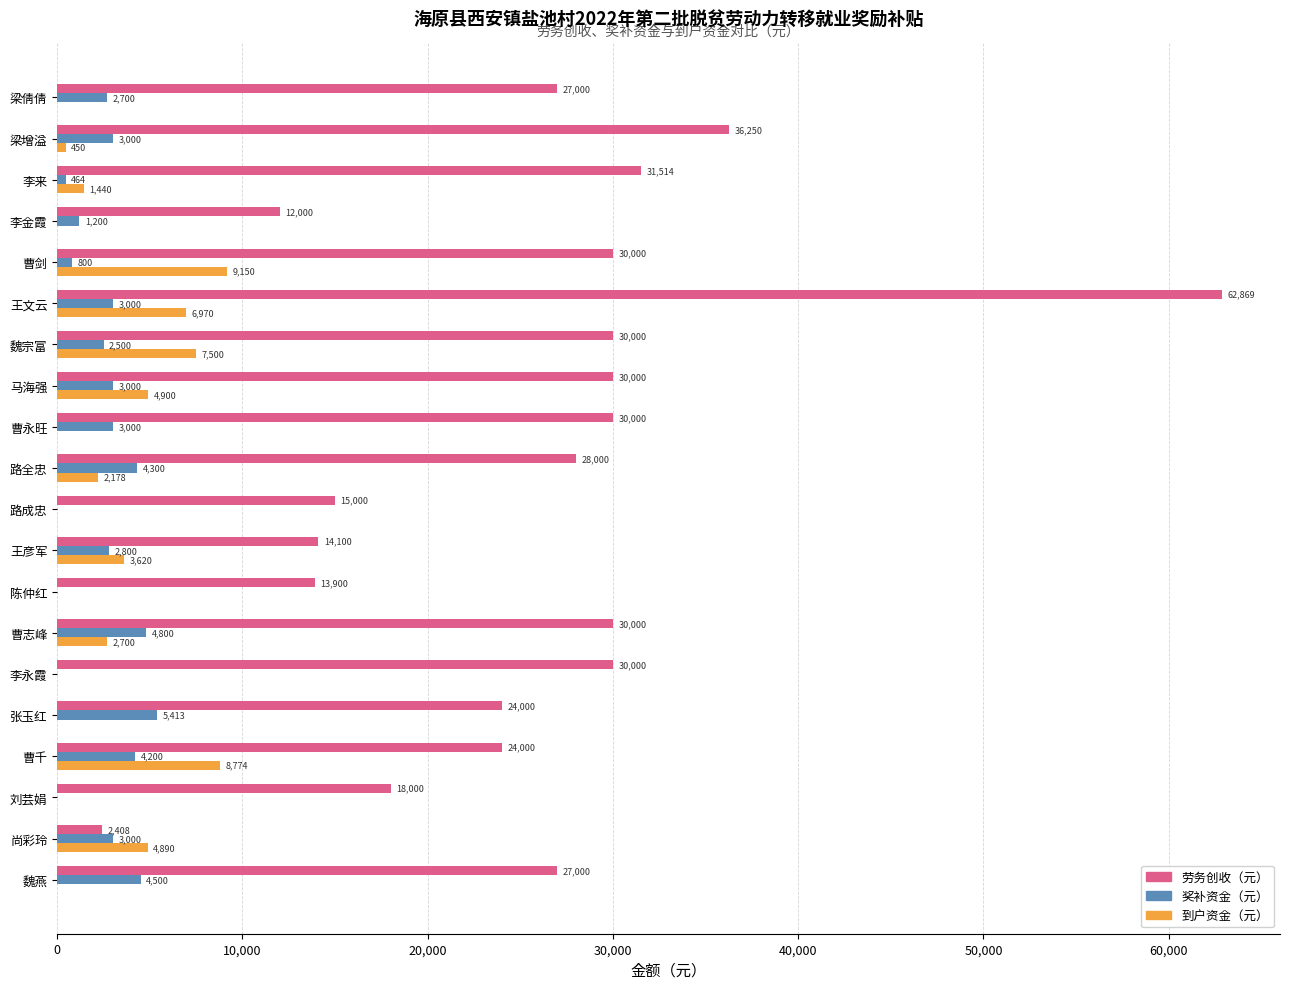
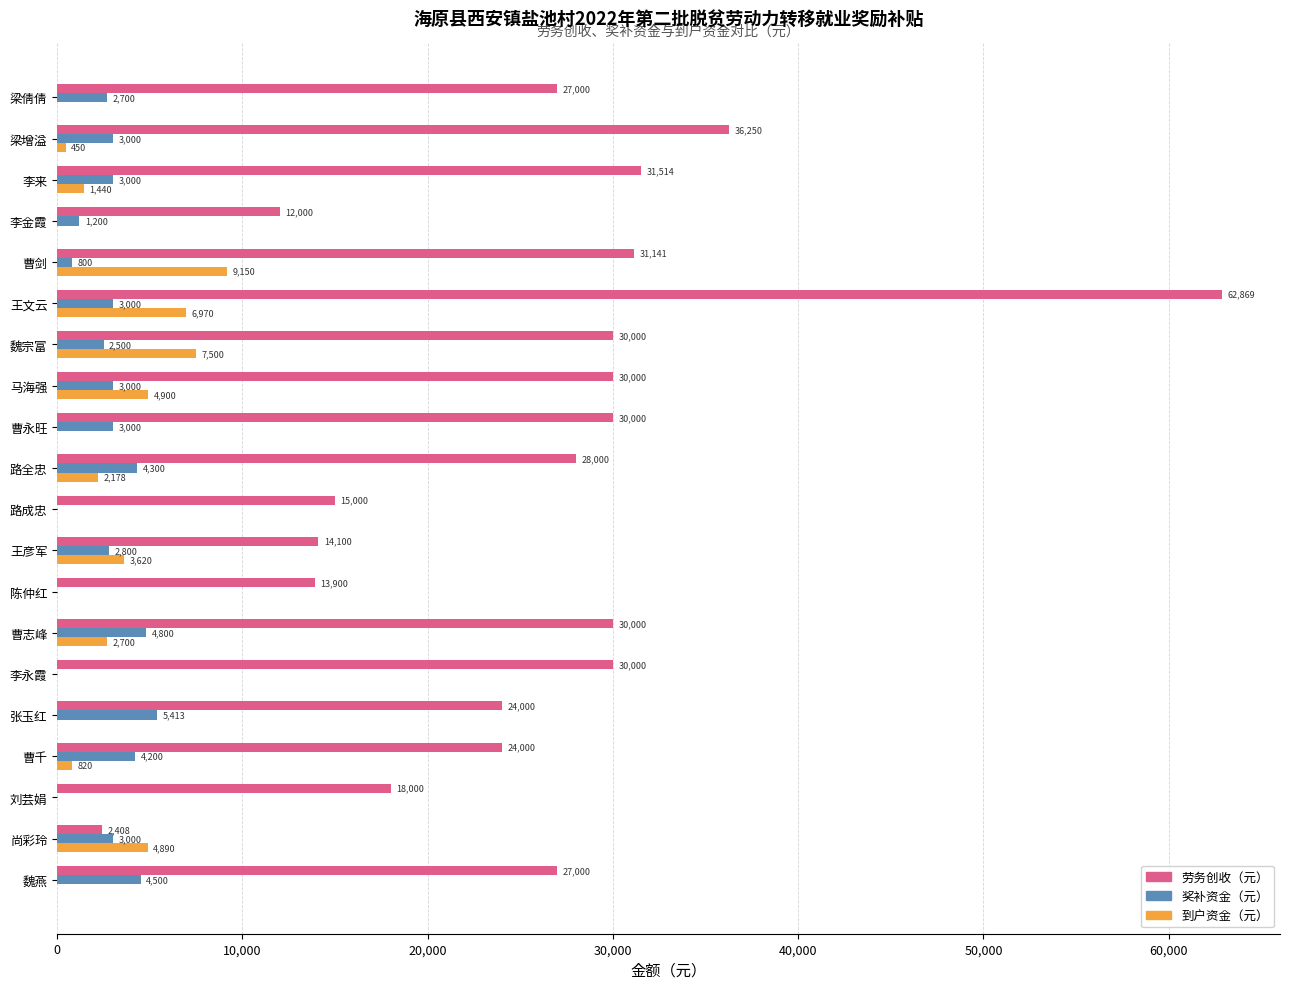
奖补资金（元）, 李来: 464 -> 3,000
劳务创收（元）, 曹剑: 30,000 -> 31,141
到户资金（元）, 曹千: 8,774 -> 820
